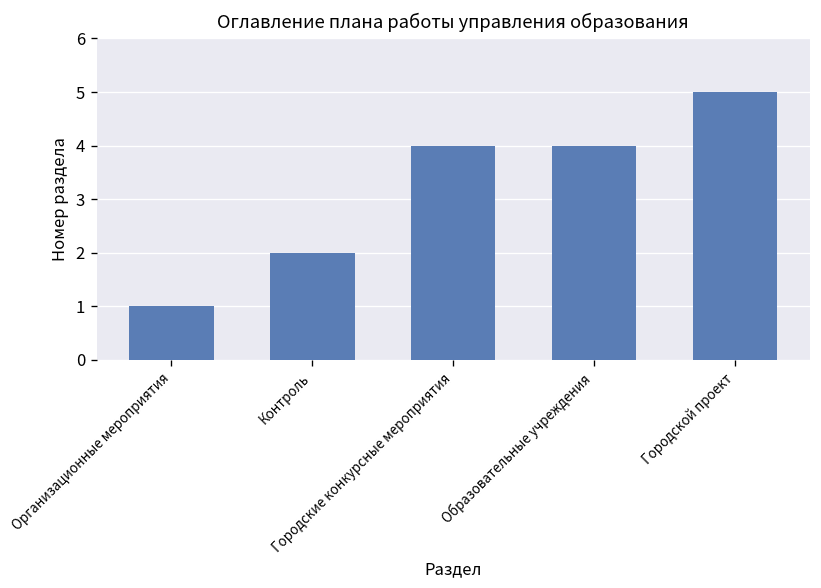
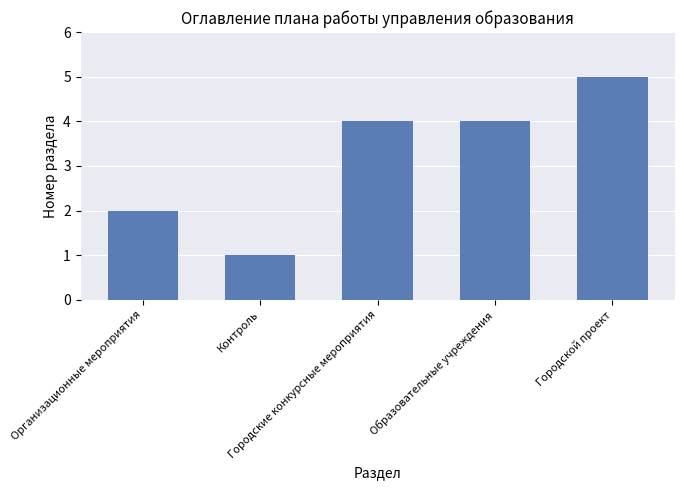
Организационные мероприятия: 1 -> 2
Контроль: 2 -> 1
